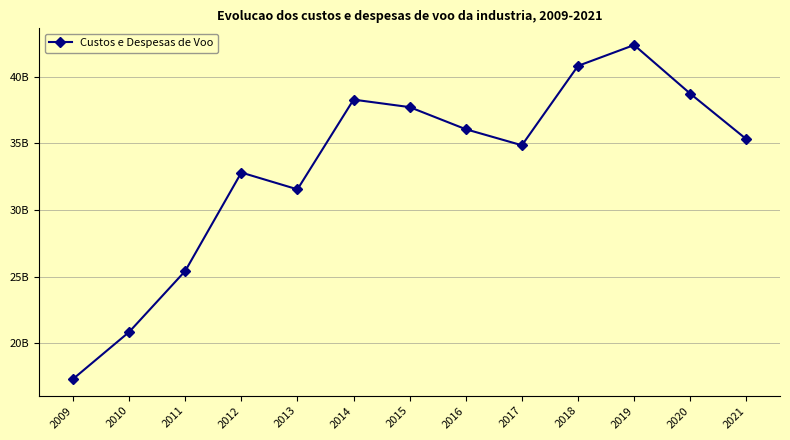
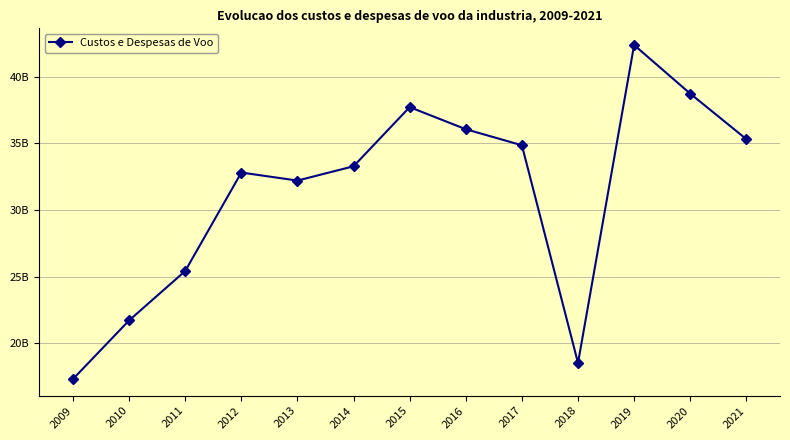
2010: 20800000000 -> 21700000000
2013: 31600000000 -> 32200000000
2014: 38300000000 -> 33300000000
2018: 40800000000 -> 18500000000
